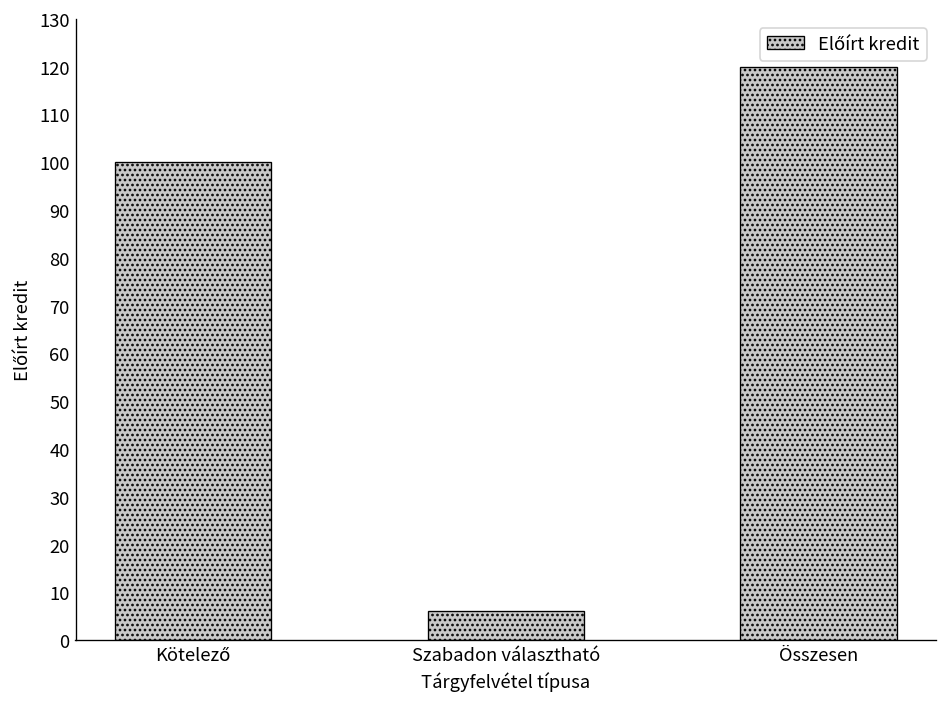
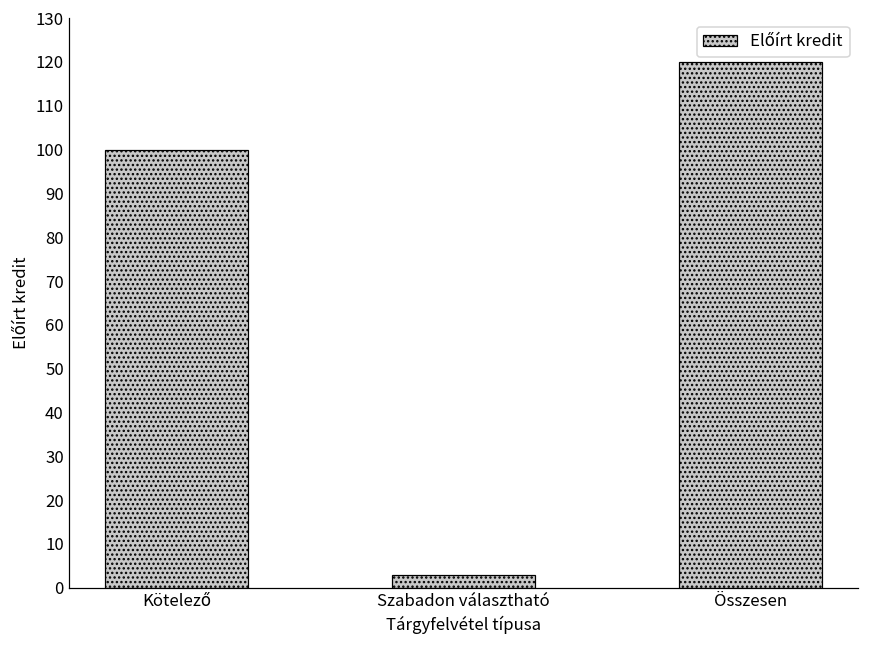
Szabadon választható: 6 -> 3
